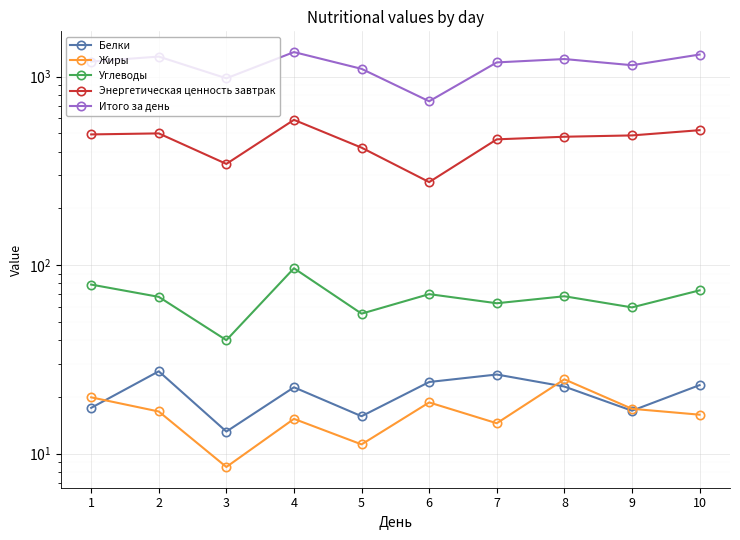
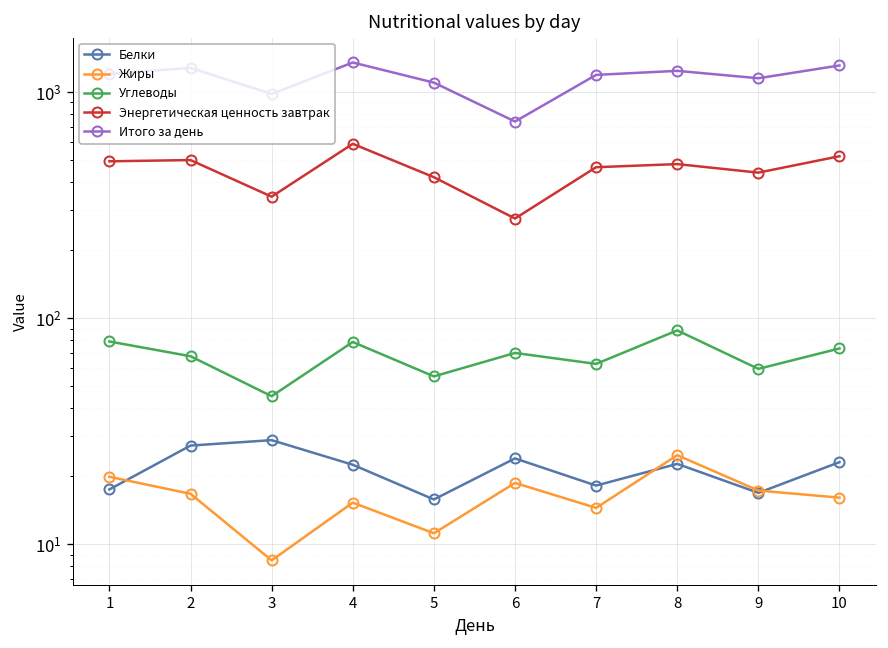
Белки, 3: 13 -> 29
Углеводы, 3: 40 -> 45
Углеводы, 4: 100 -> 79
Белки, 7: 26 -> 18
Углеводы, 8: 68 -> 90
Энергетическая ценность завтрак, 9: 490 -> 440
